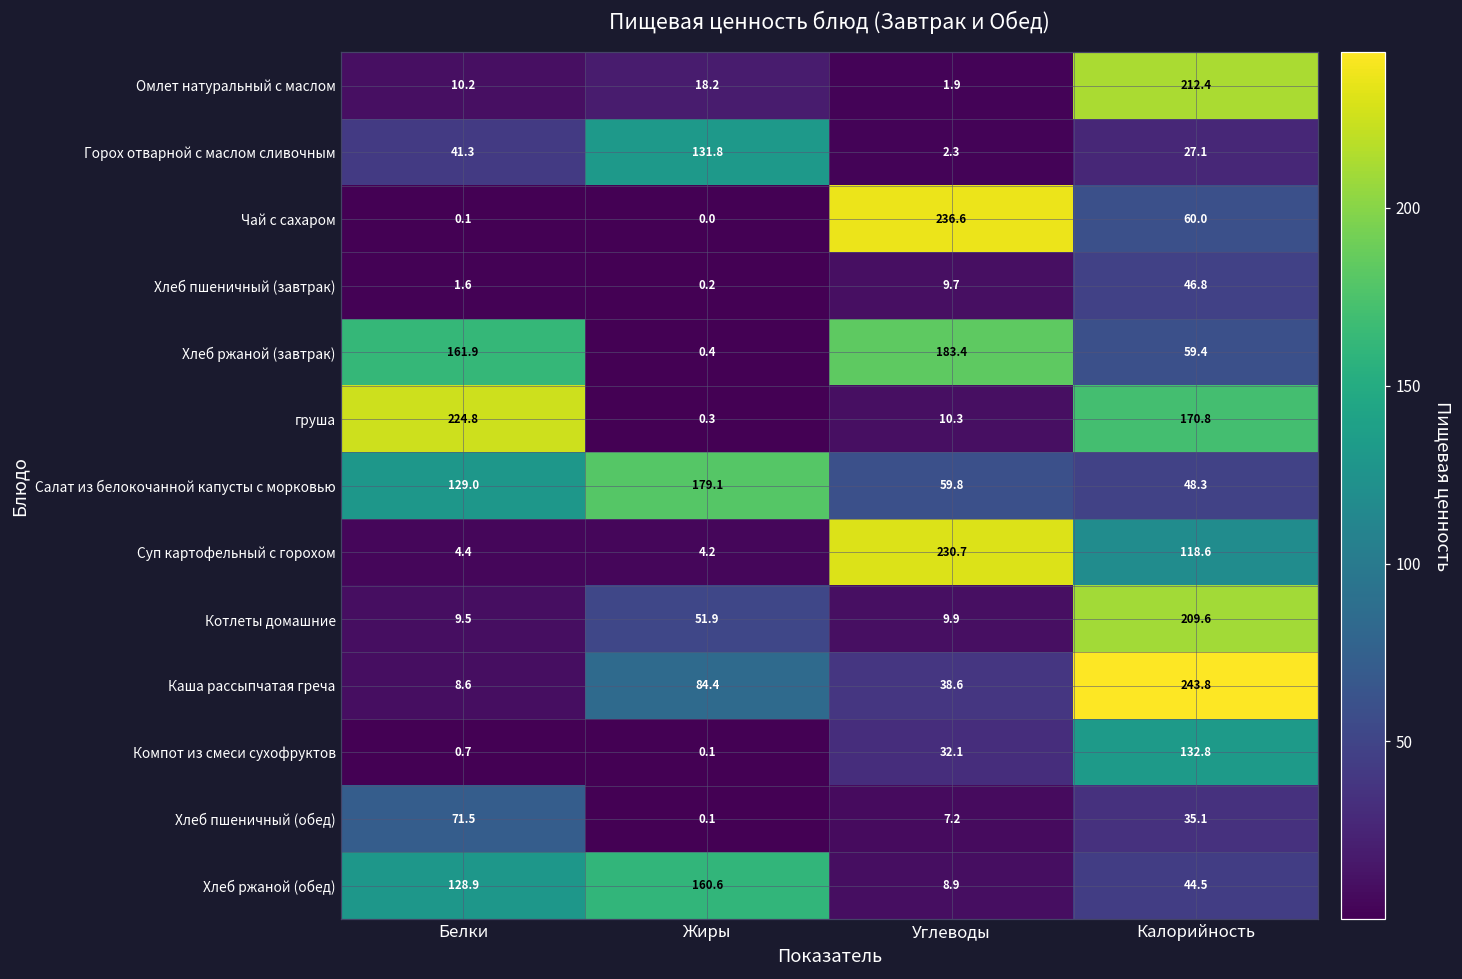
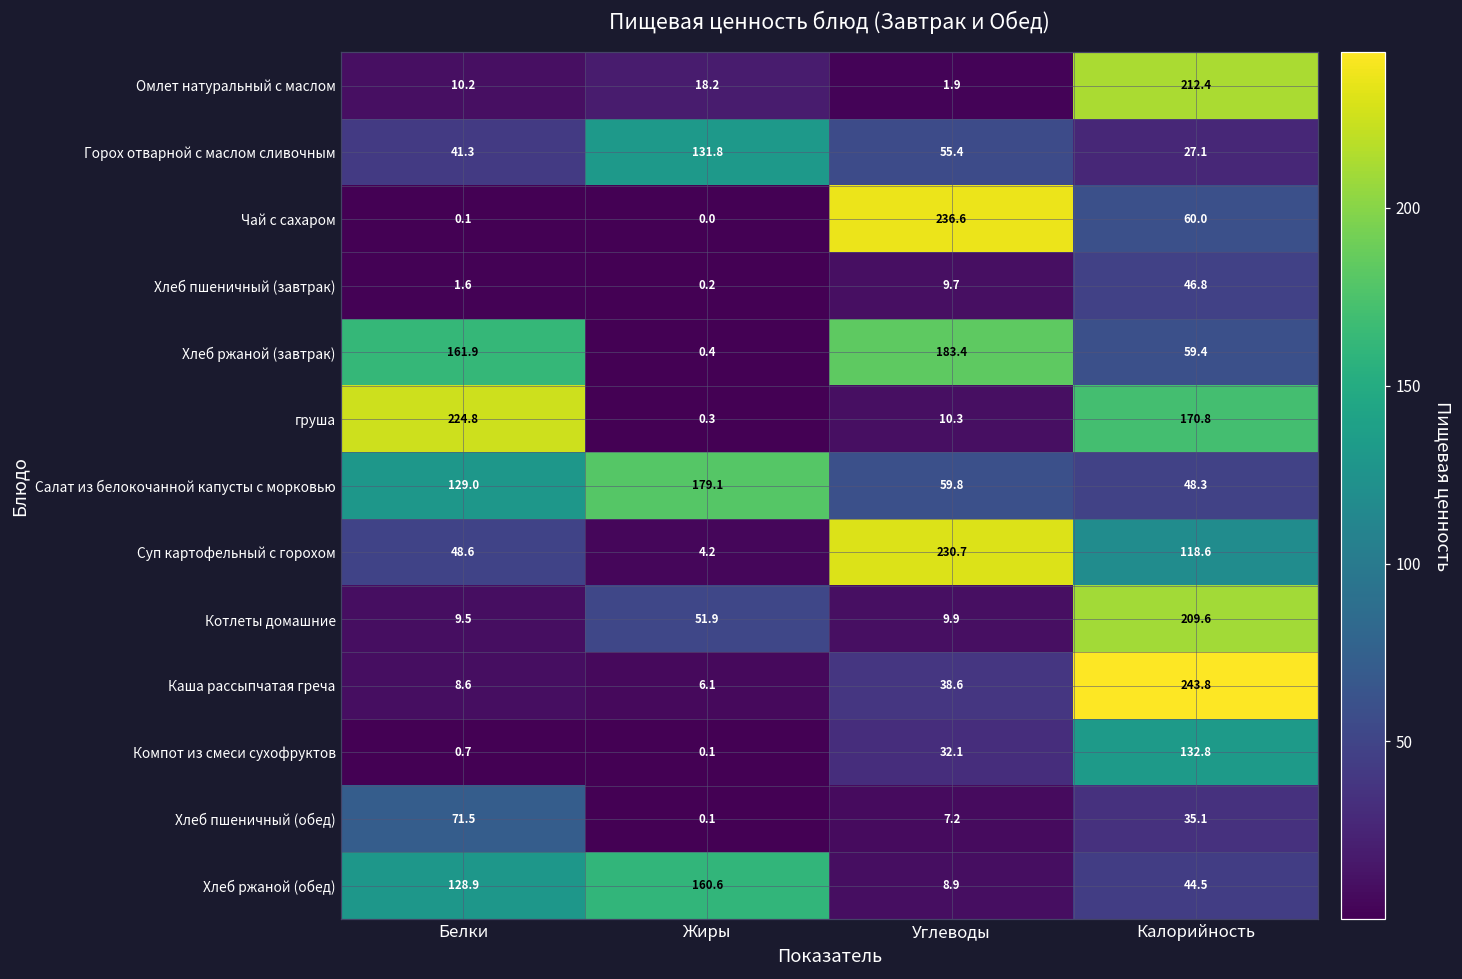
Горох отварной с маслом сливочным, Углеводы: 2.3 -> 55.4
Суп картофельный с горохом, Белки: 4.4 -> 48.6
Каша рассыпчатая греча, Жиры: 84.4 -> 6.1
